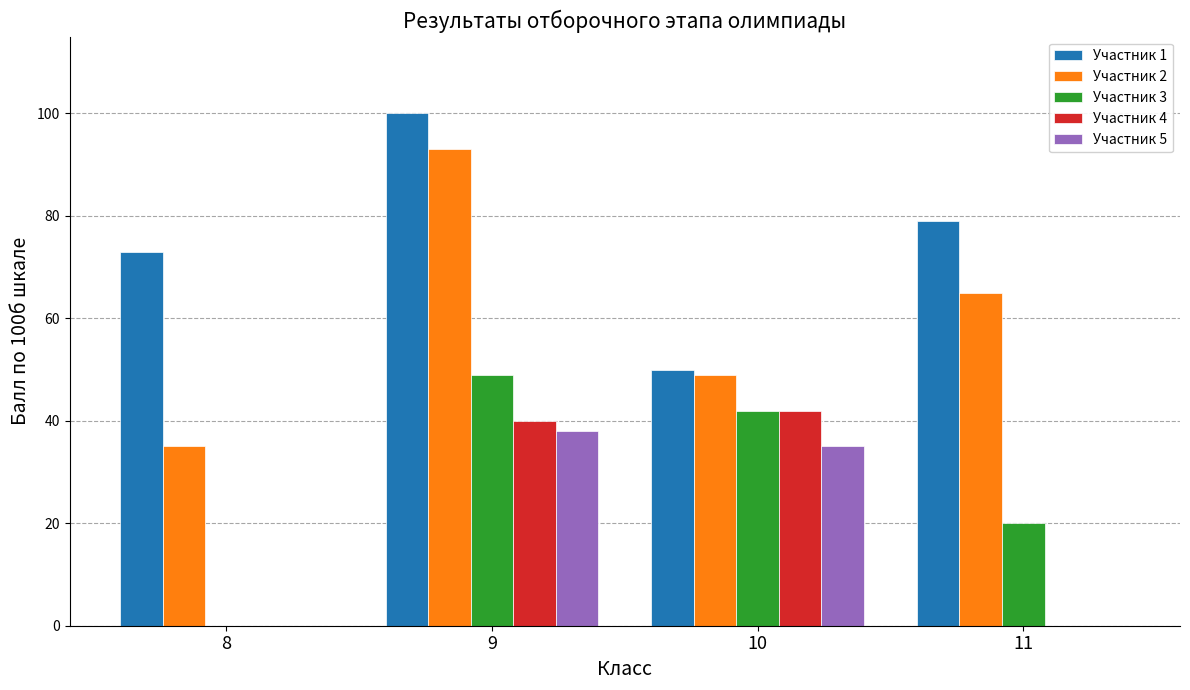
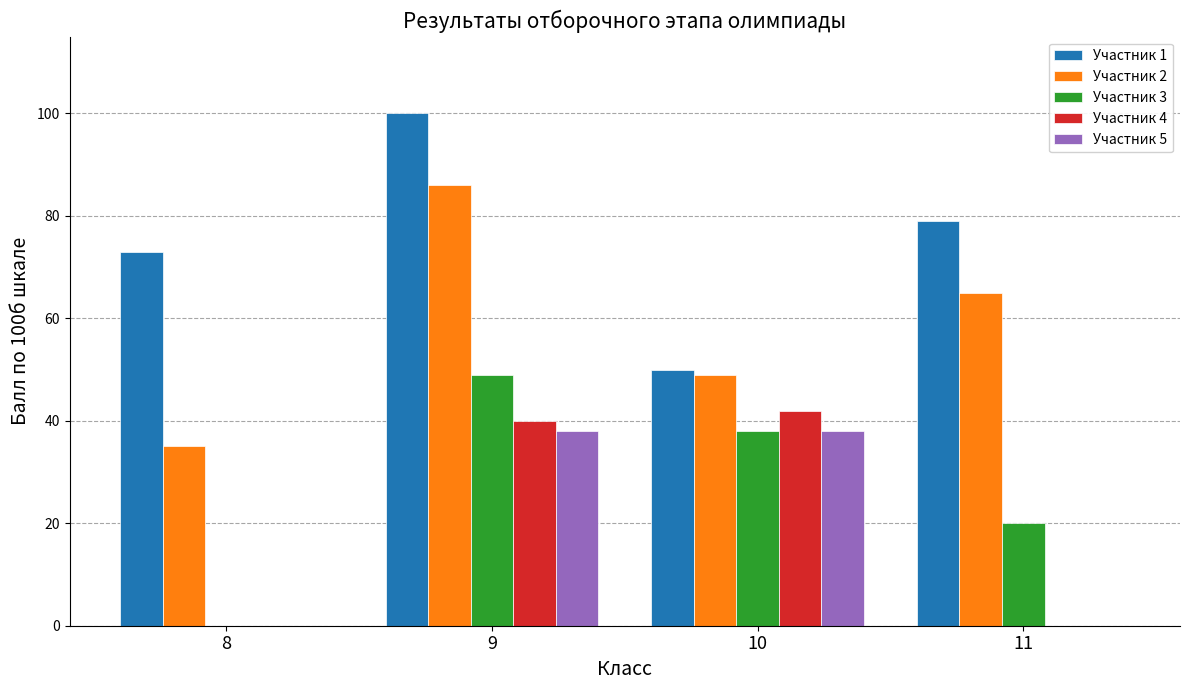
Участник 2, 9: 93 -> 86
Участник 3, 10: 42 -> 38
Участник 5, 10: 35 -> 38
